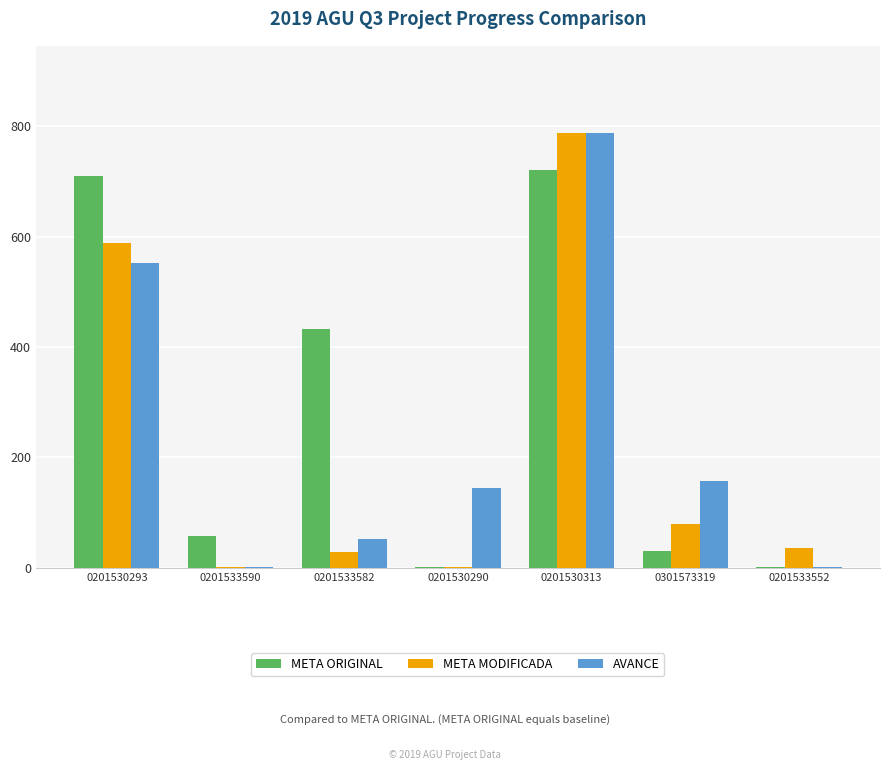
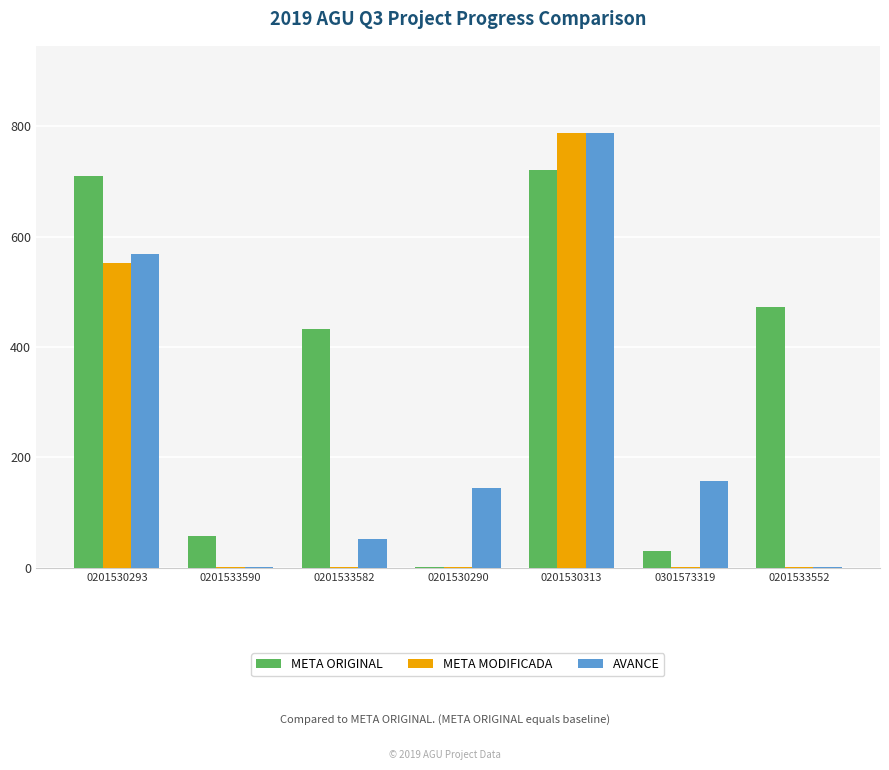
META MODIFICADA, 0201530293: 590 -> 550
AVANCE, 0201530293: 550 -> 570
META MODIFICADA, 0201533582: 30 -> 0
META MODIFICADA, 0301573319: 80 -> 0
META ORIGINAL, 0201533552: 0 -> 470
META MODIFICADA, 0201533552: 40 -> 0
